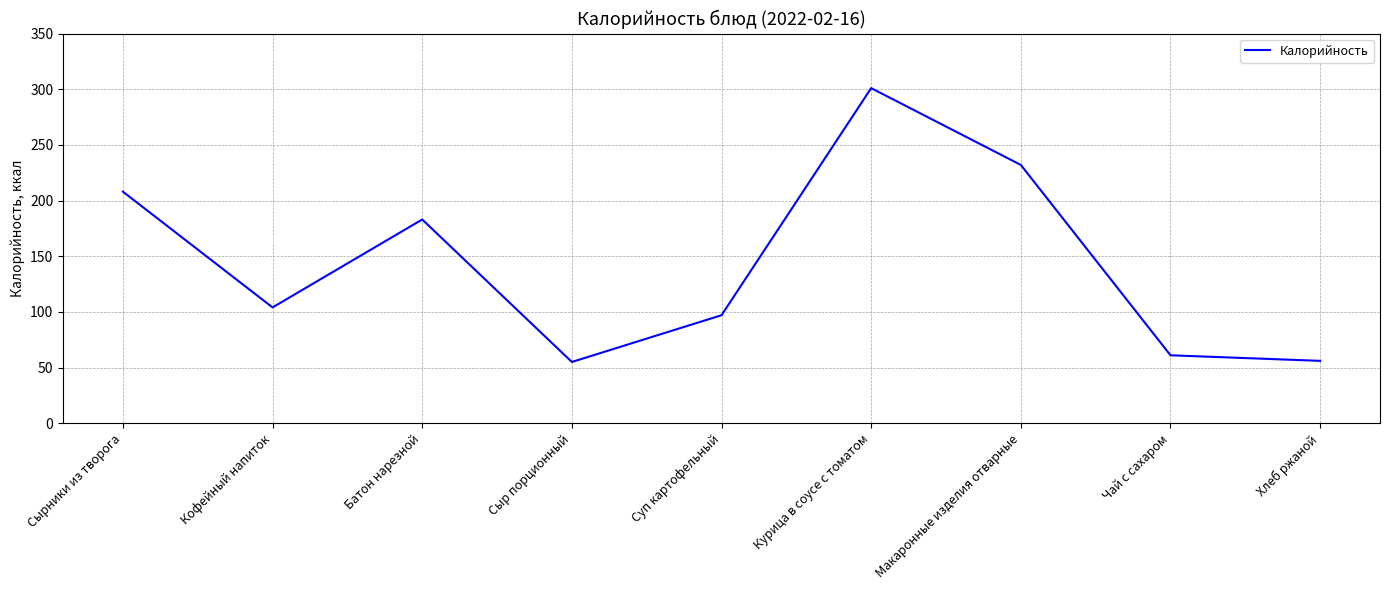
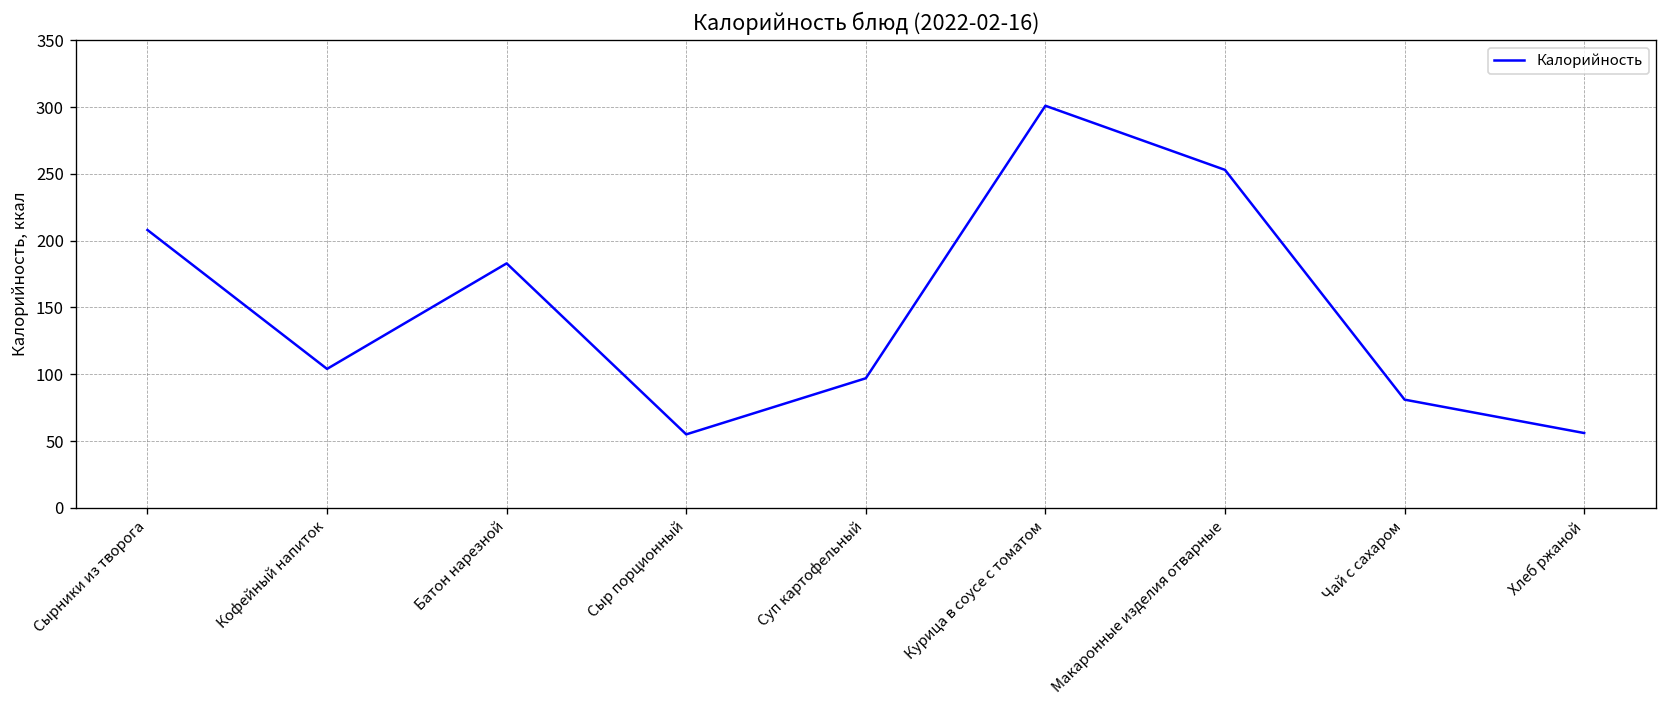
Макаронные изделия отварные: 232 -> 253
Чай с сахаром: 61 -> 81
